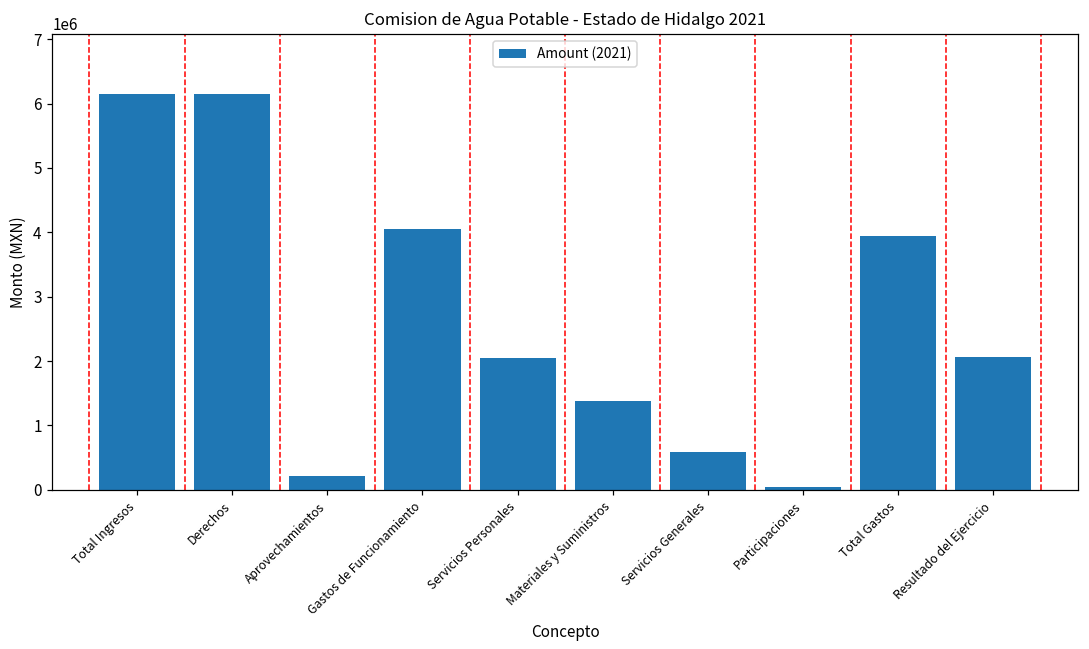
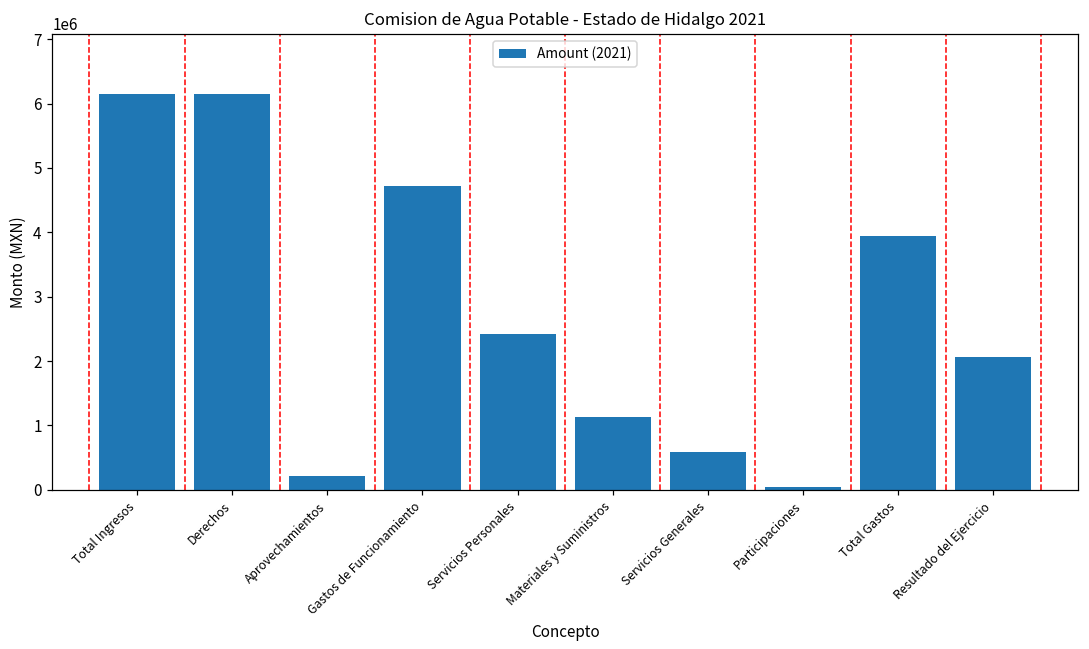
Gastos de Funcionamiento: 4100000 -> 4700000
Servicios Personales: 2000000 -> 2400000
Materiales y Suministros: 1400000 -> 1100000
